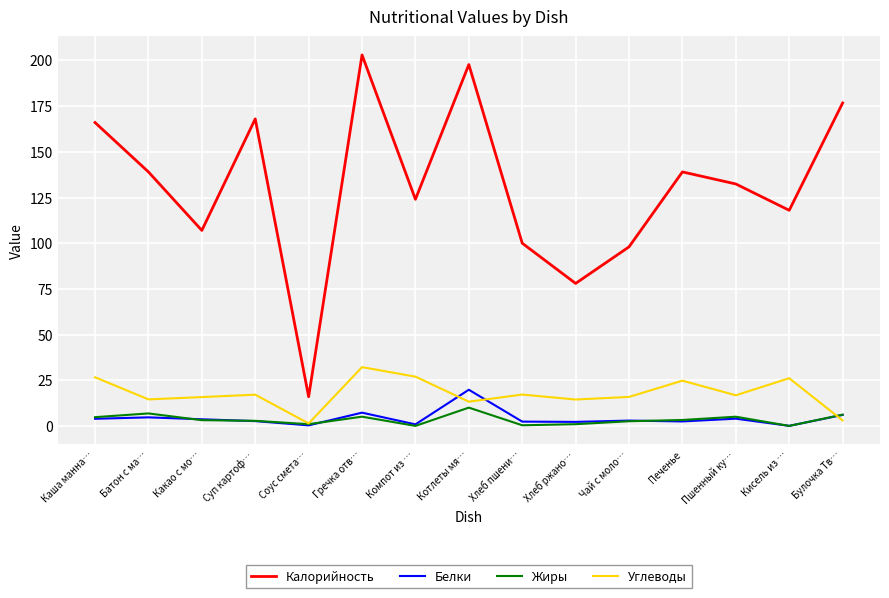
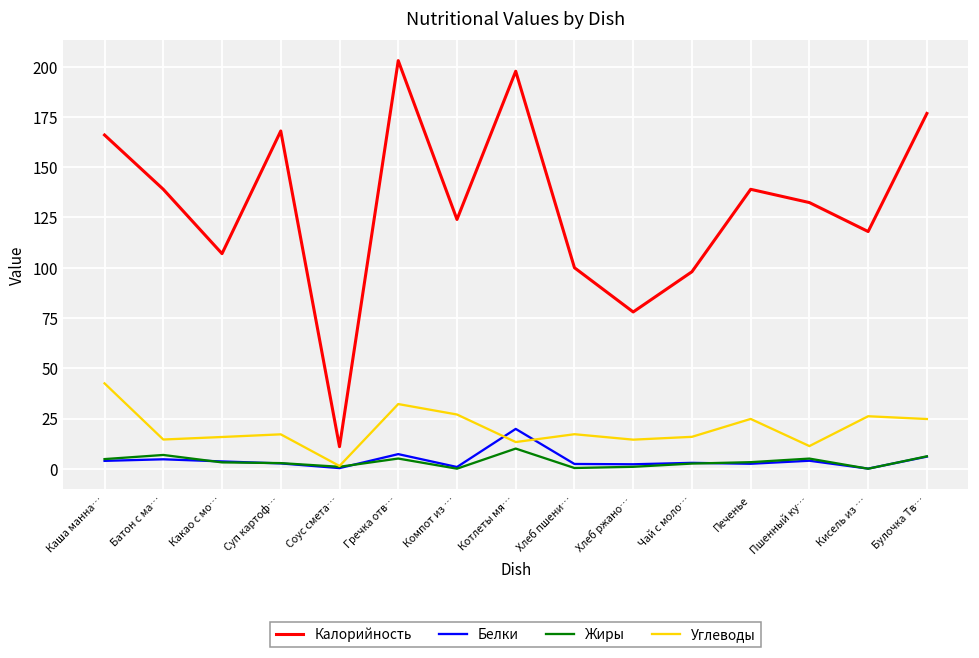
Углеводы, Каша манна…: 27 -> 42
Калорийность, Соус смета…: 16 -> 11
Углеводы, Пшенный ку…: 17 -> 11
Углеводы, Булочка Тв…: 3 -> 25
